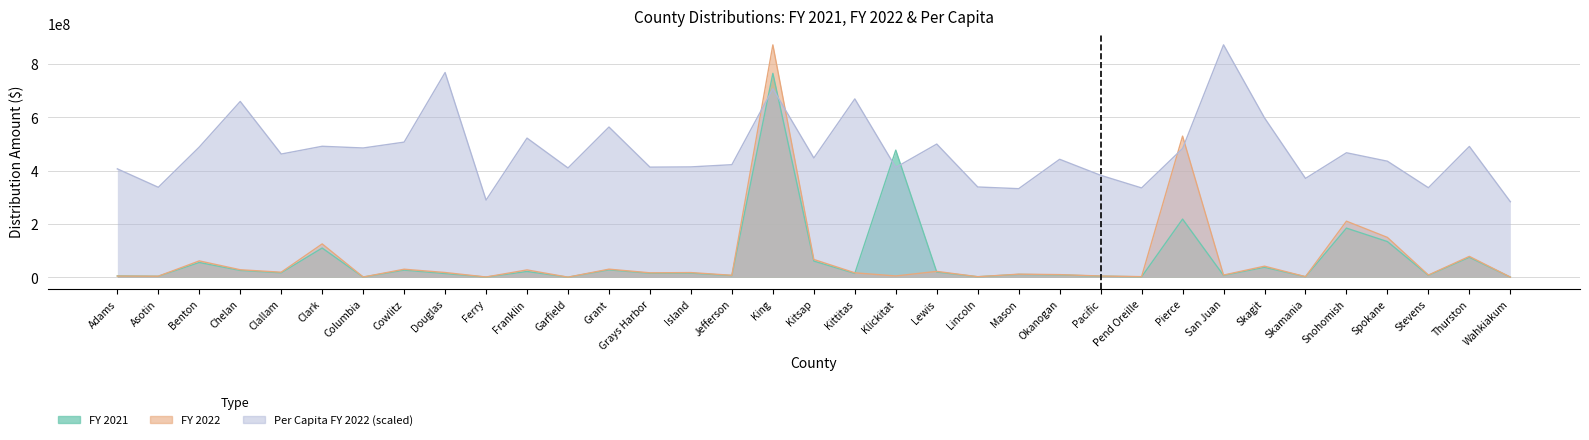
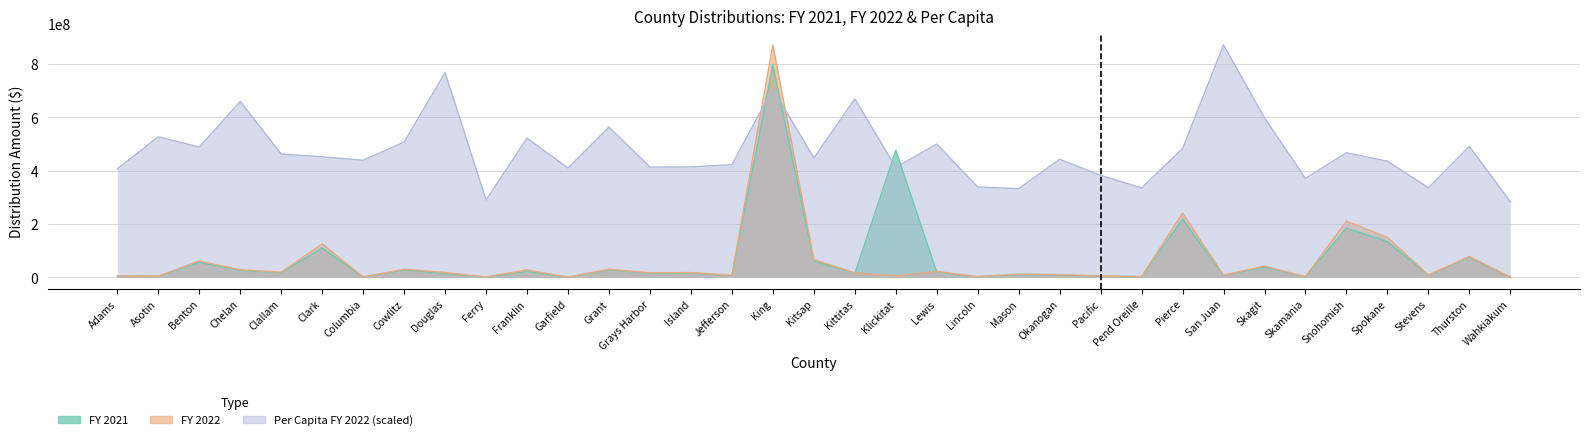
Per Capita FY 2022 (scaled), Asotin: 340000000 -> 530000000
Per Capita FY 2022 (scaled), Clark: 490000000 -> 450000000
Per Capita FY 2022 (scaled), Columbia: 480000000 -> 440000000
FY 2021, King: 760000000 -> 800000000
FY 2022, Pierce: 530000000 -> 240000000
